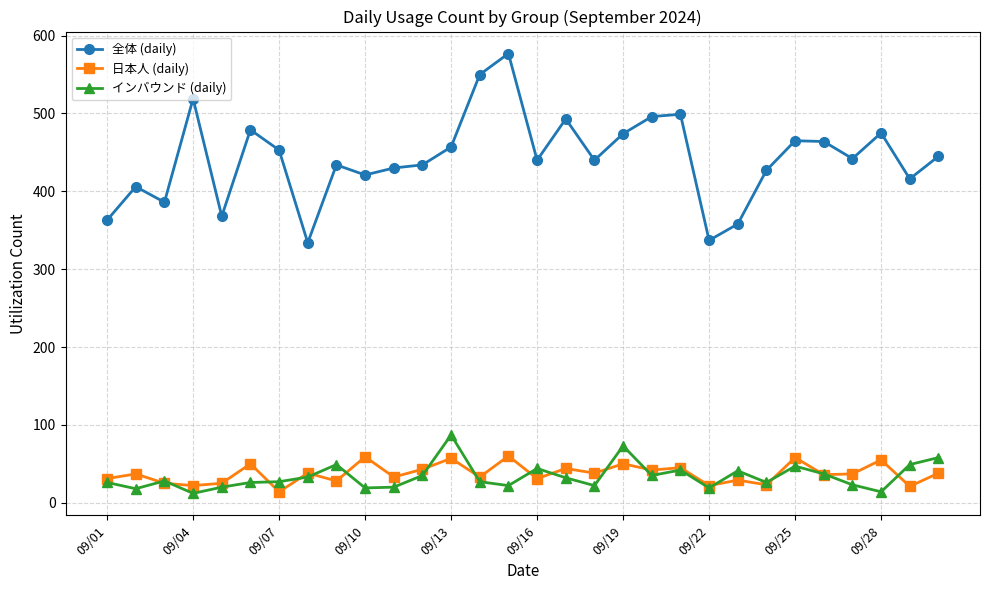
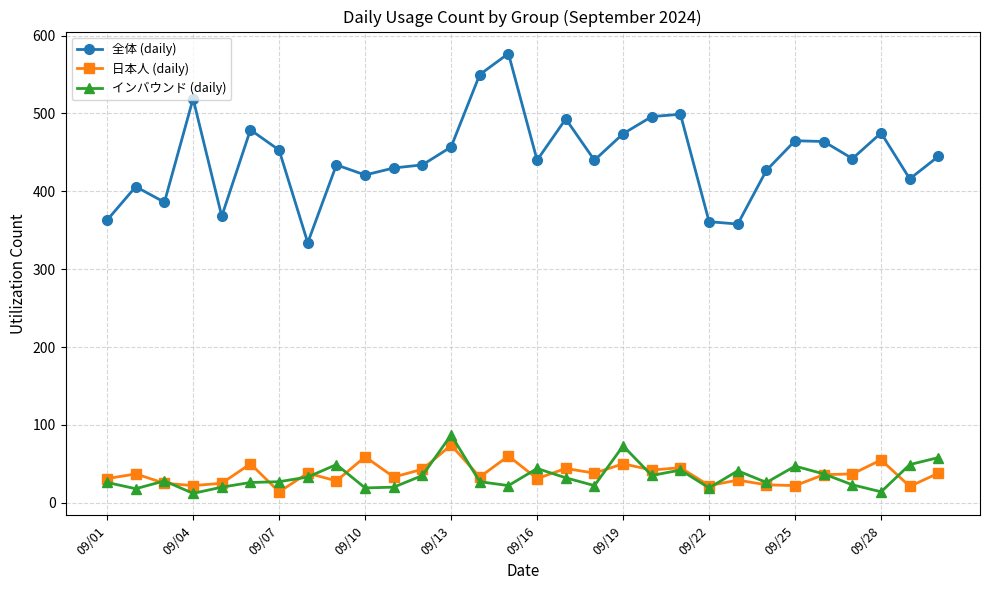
日本人 (daily), 09/13: 60 -> 70
全体 (daily), 09/22: 340 -> 360
日本人 (daily), 09/25: 60 -> 20
